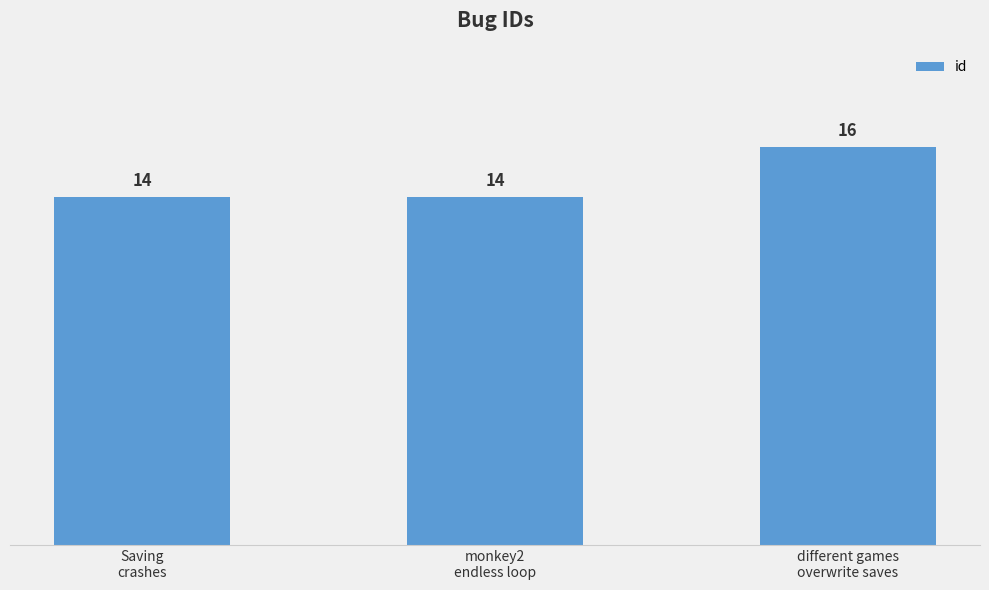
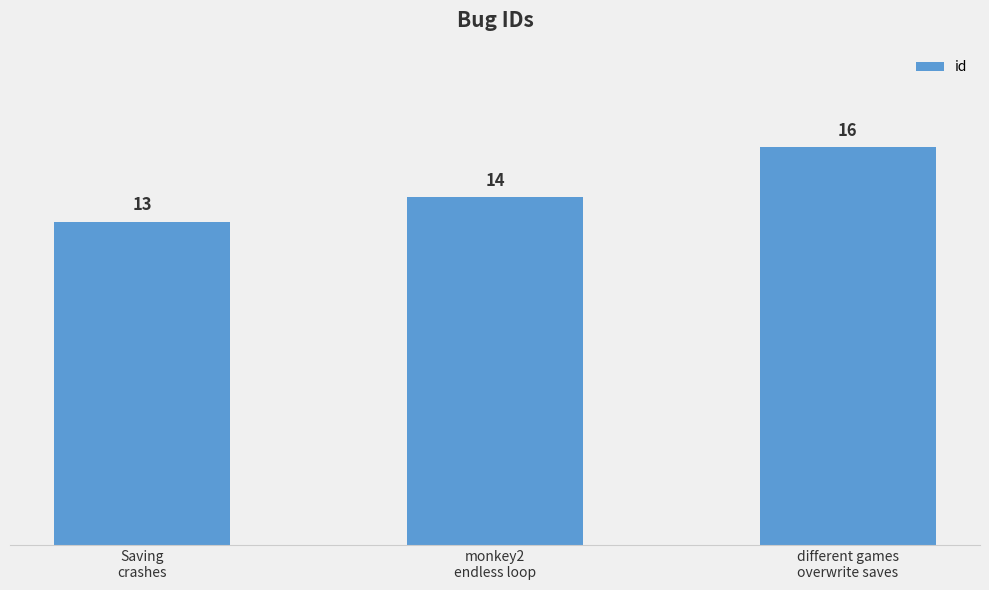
Saving crashes: 14 -> 13
